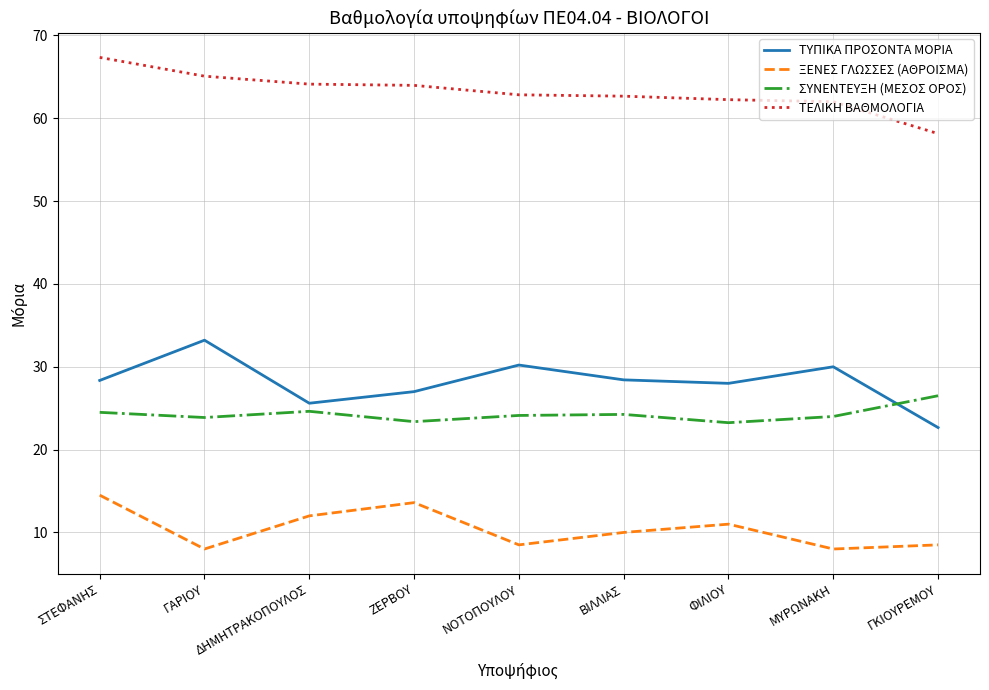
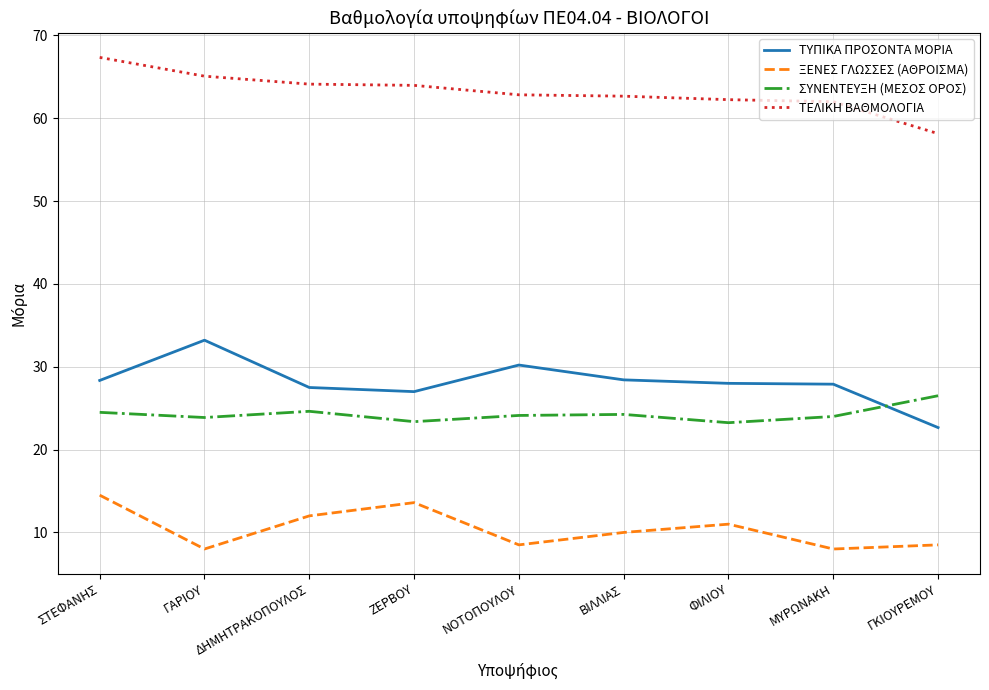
ΤΥΠΙΚΑ ΠΡΟΣΟΝΤΑ ΜΟΡΙΑ, ΔΗΜΗΤΡΑΚΟΠΟΥΛΟΣ: 26 -> 28
ΤΥΠΙΚΑ ΠΡΟΣΟΝΤΑ ΜΟΡΙΑ, ΜΥΡΩΝΑΚΗ: 30 -> 28
